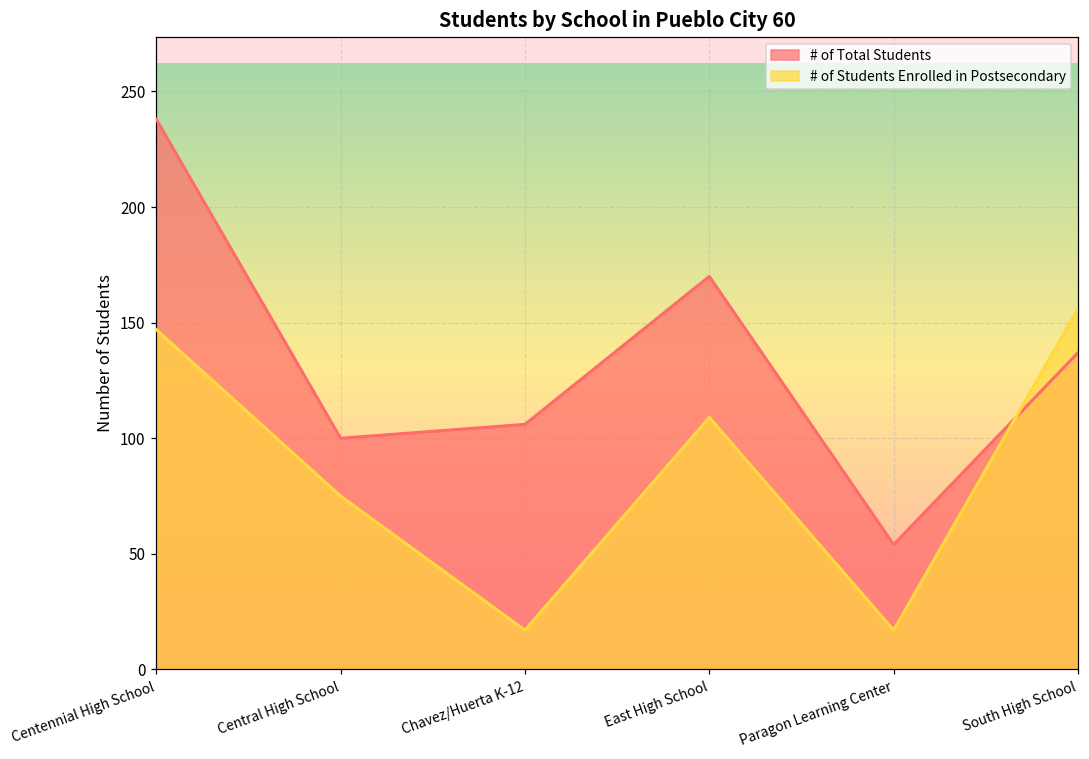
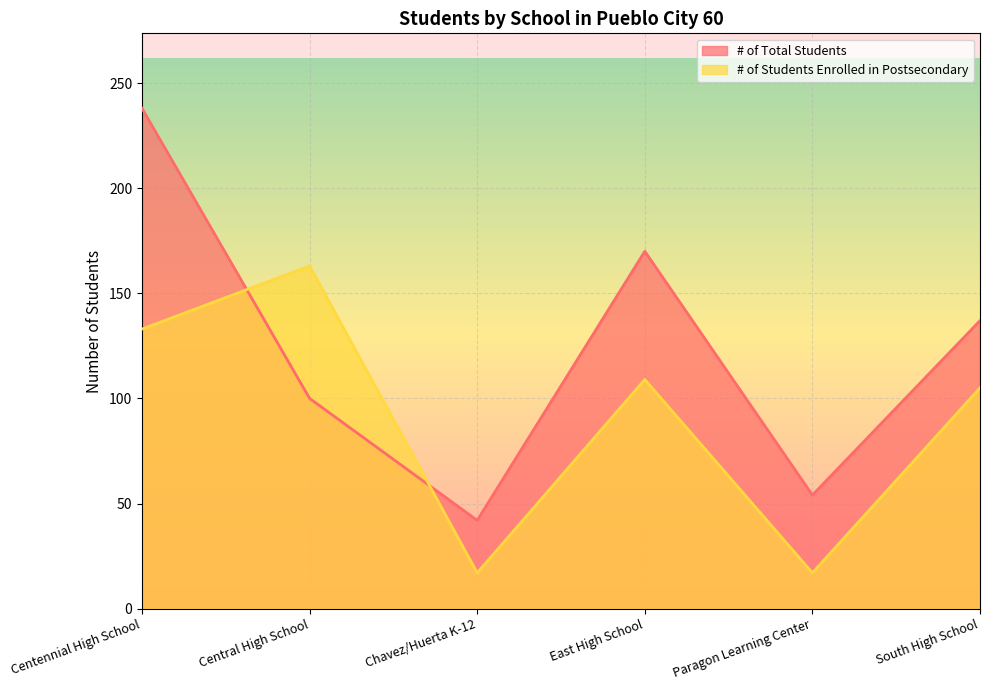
# of Students Enrolled in Postsecondary, Centennial High School: 147 -> 133
# of Students Enrolled in Postsecondary, Central High School: 75 -> 163
# of Total Students, Chavez/Huerta K-12: 106 -> 42
# of Students Enrolled in Postsecondary, South High School: 156 -> 105
